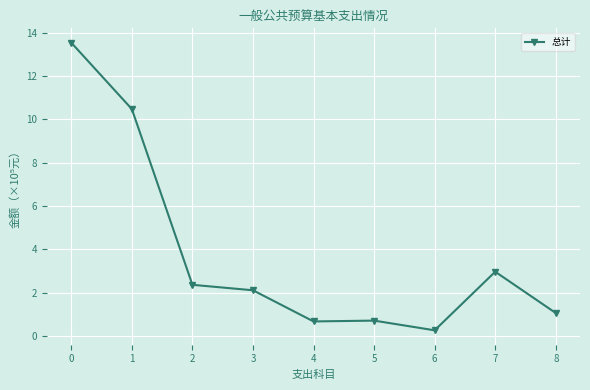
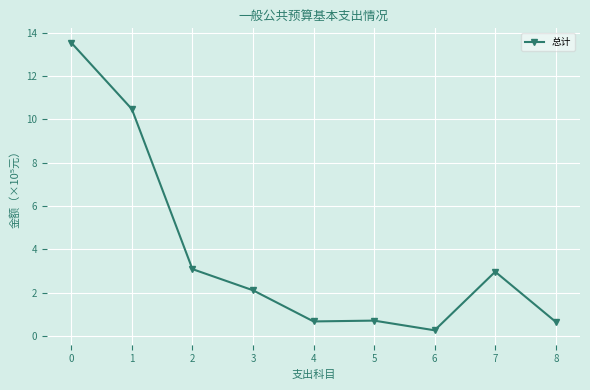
2: 2.4 -> 3.1
8: 1.1 -> 0.6
